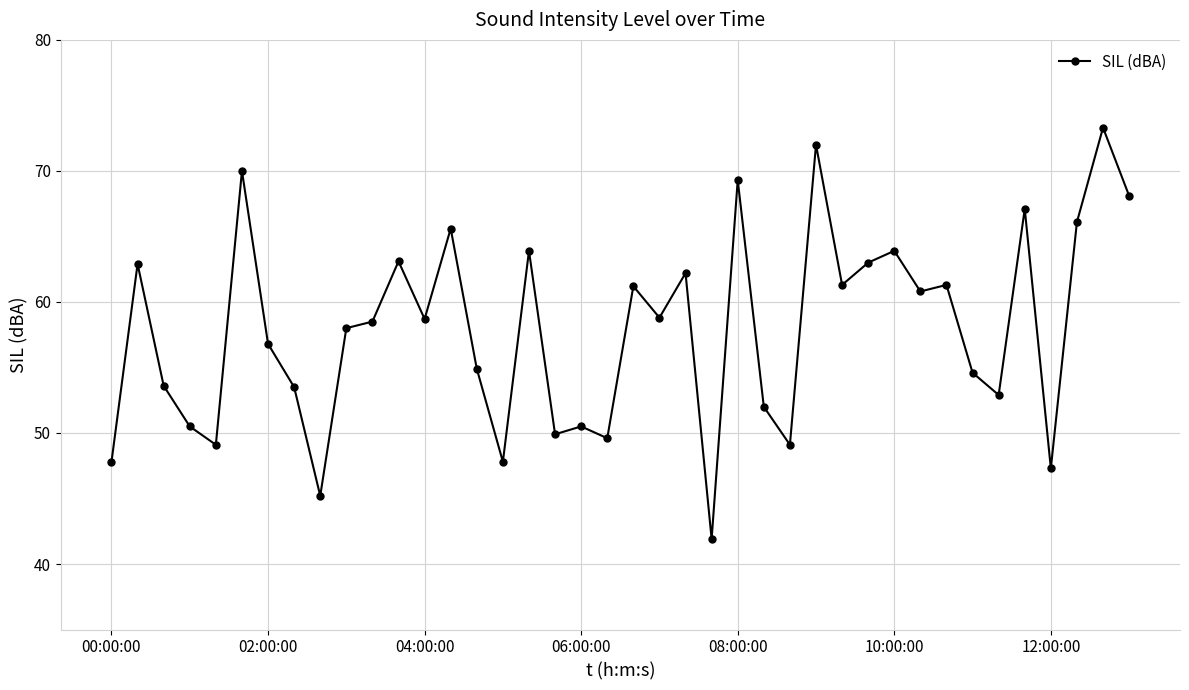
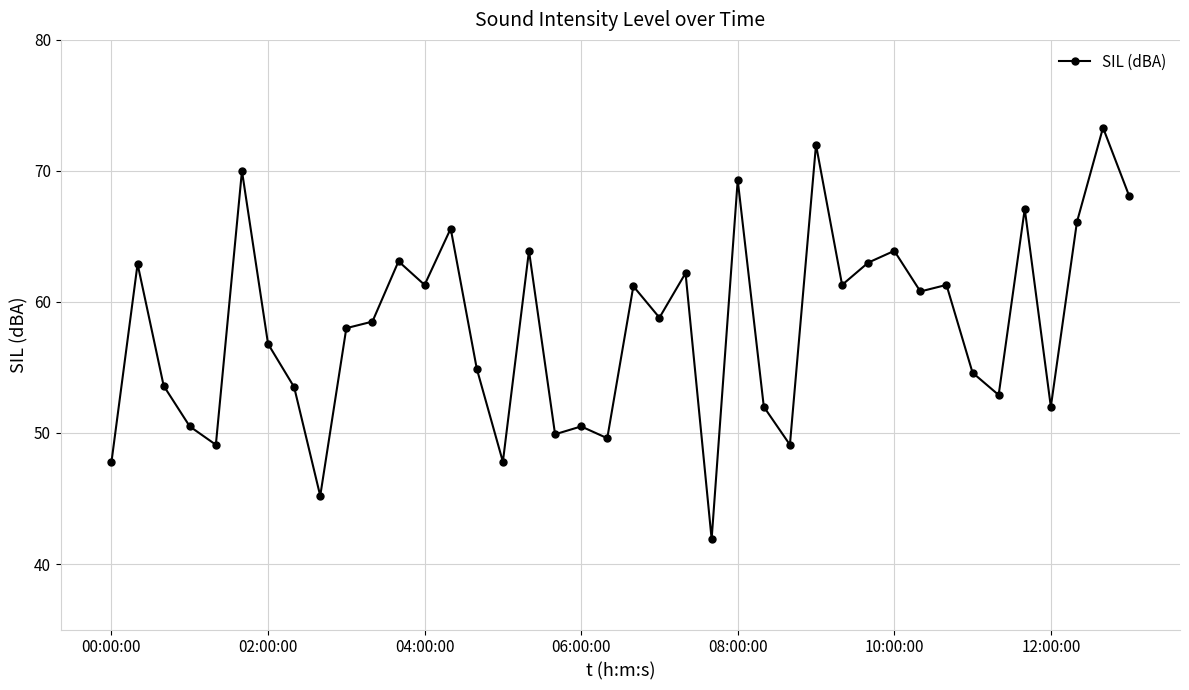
04:00:00: 58.7 -> 61.3
12:00:00: 47.3 -> 52.0
